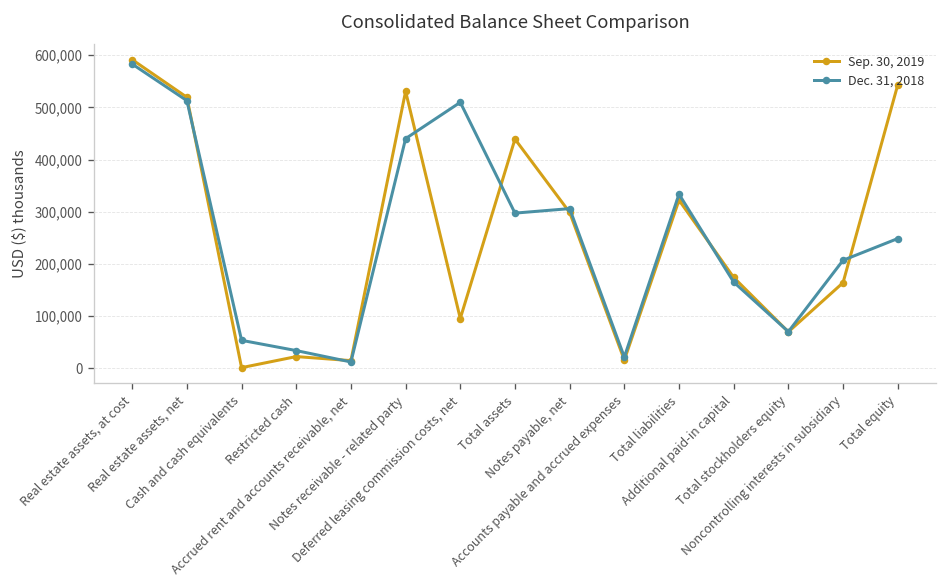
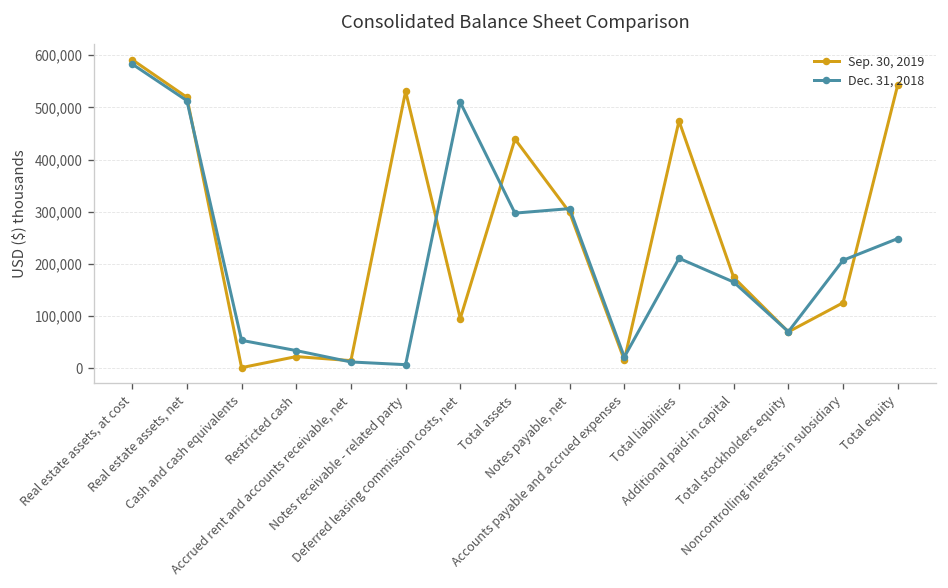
Dec. 31, 2018, Notes receivable - related party: 440,000 -> 10,000
Sep. 30, 2019, Total liabilities: 320,000 -> 470,000
Dec. 31, 2018, Total liabilities: 330,000 -> 210,000
Sep. 30, 2019, Noncontrolling interests in subsidiary: 160,000 -> 130,000
